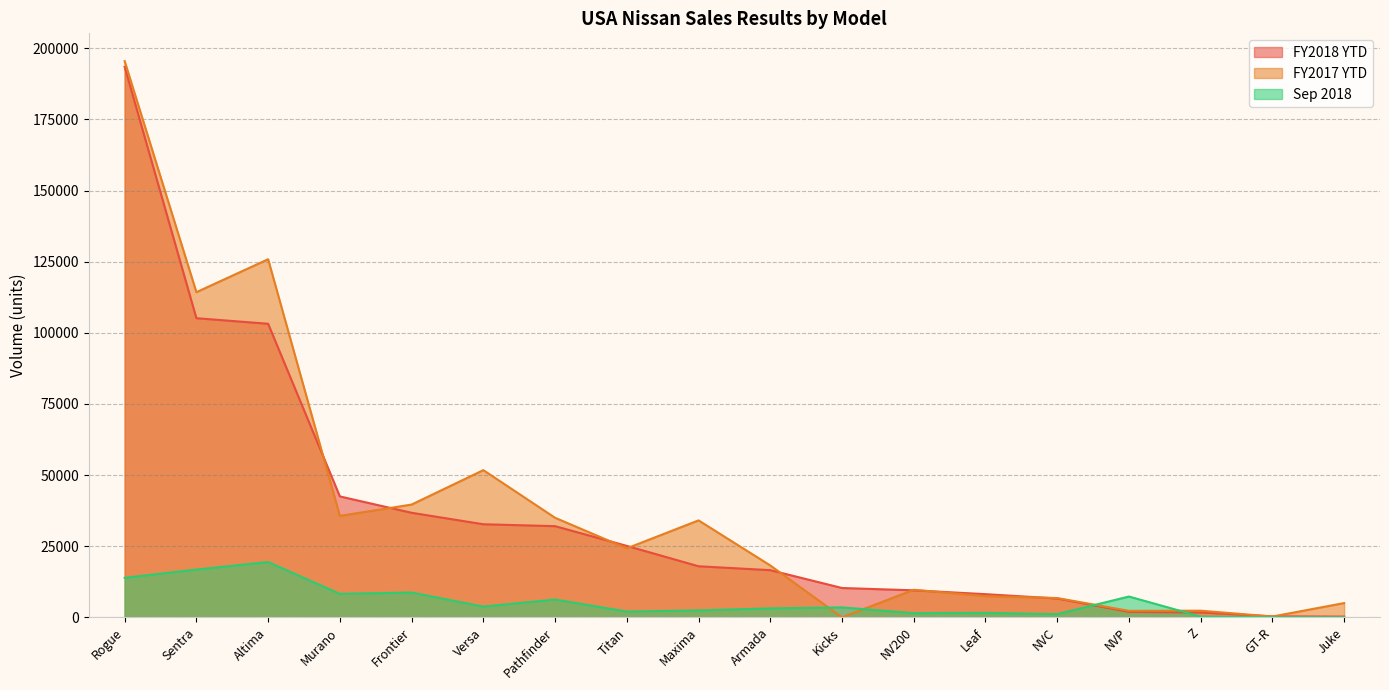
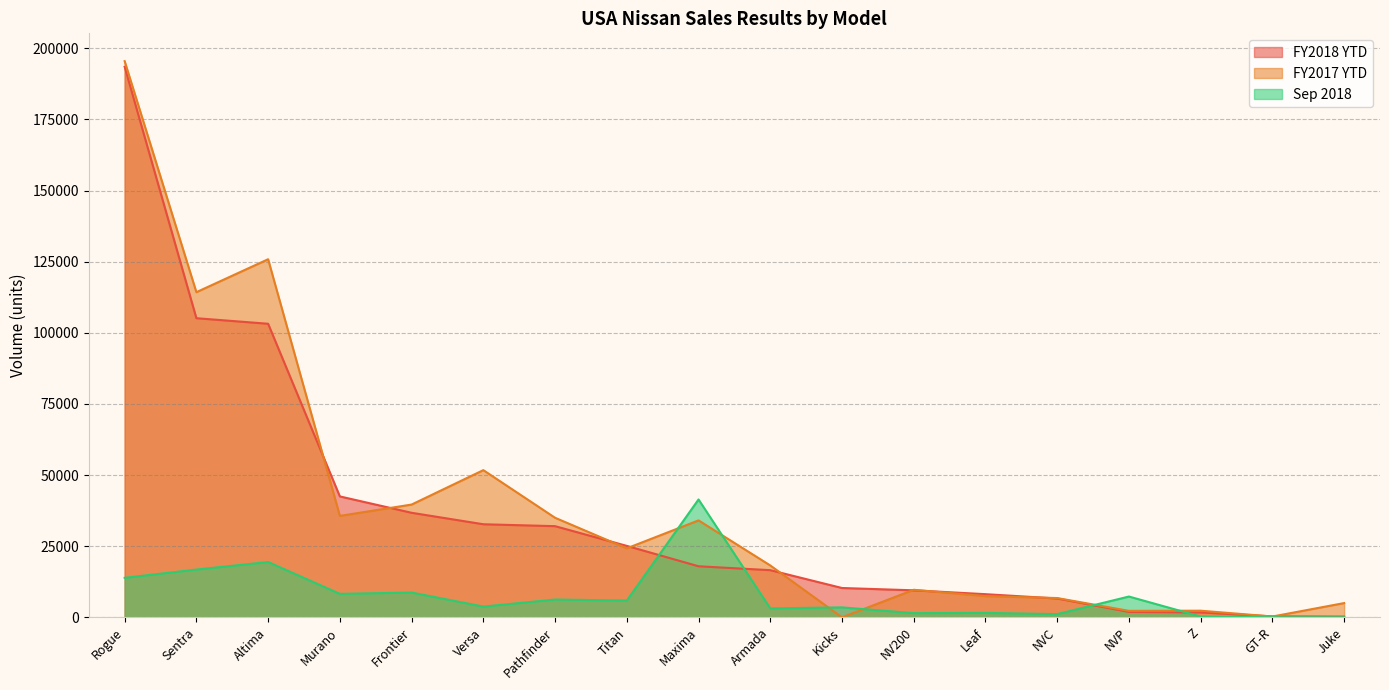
Sep 2018, Titan: 2000 -> 6000
Sep 2018, Maxima: 2000 -> 41000
